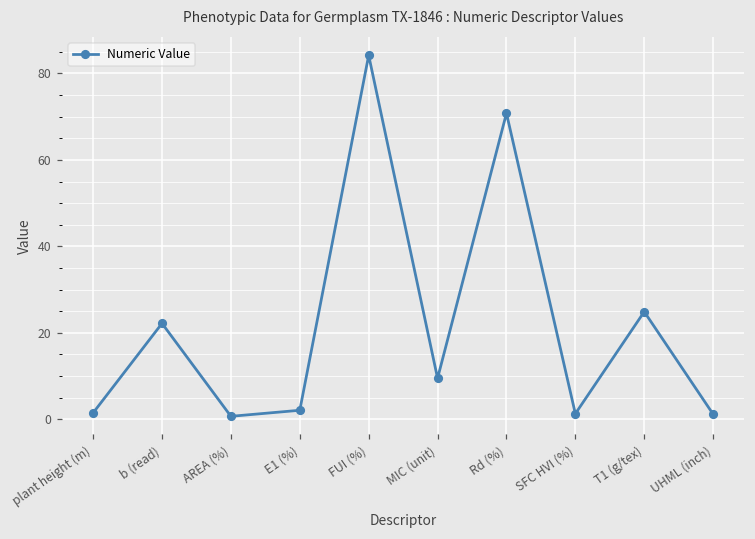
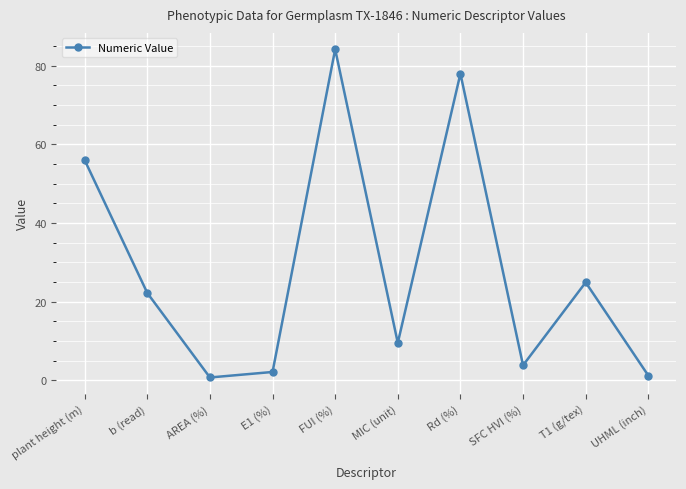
plant height (m): 2 -> 56
Rd (%): 71 -> 78
SFC HVI (%): 1 -> 4
